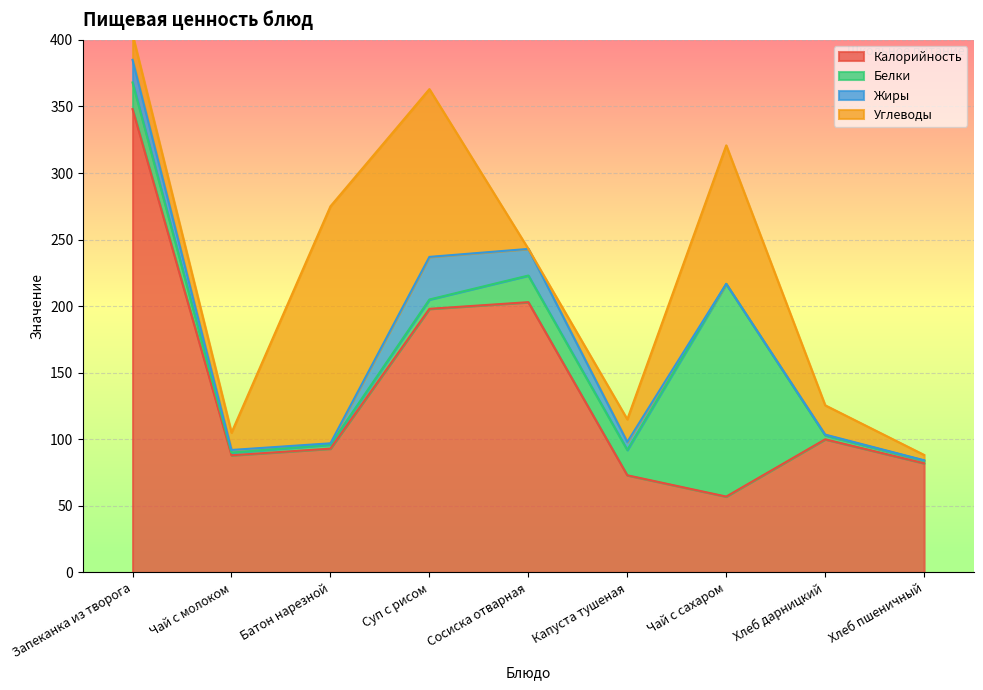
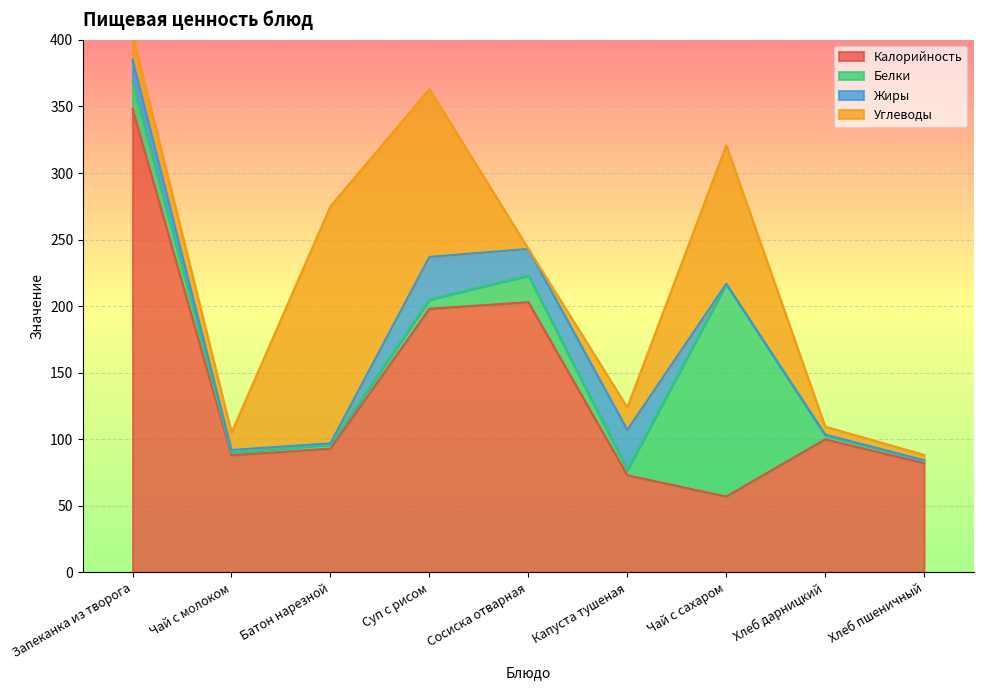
Белки, Капуста тушеная: 19 -> 4
Жиры, Капуста тушеная: 6 -> 30
Углеводы, Хлеб дарницкий: 22 -> 6
